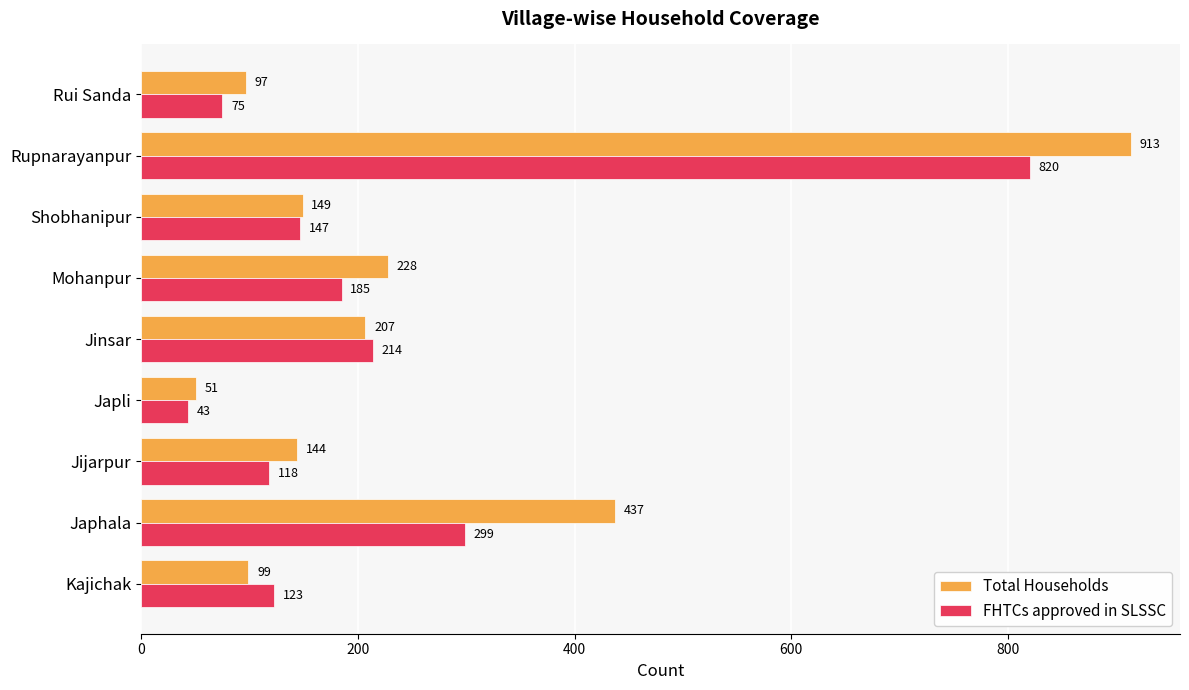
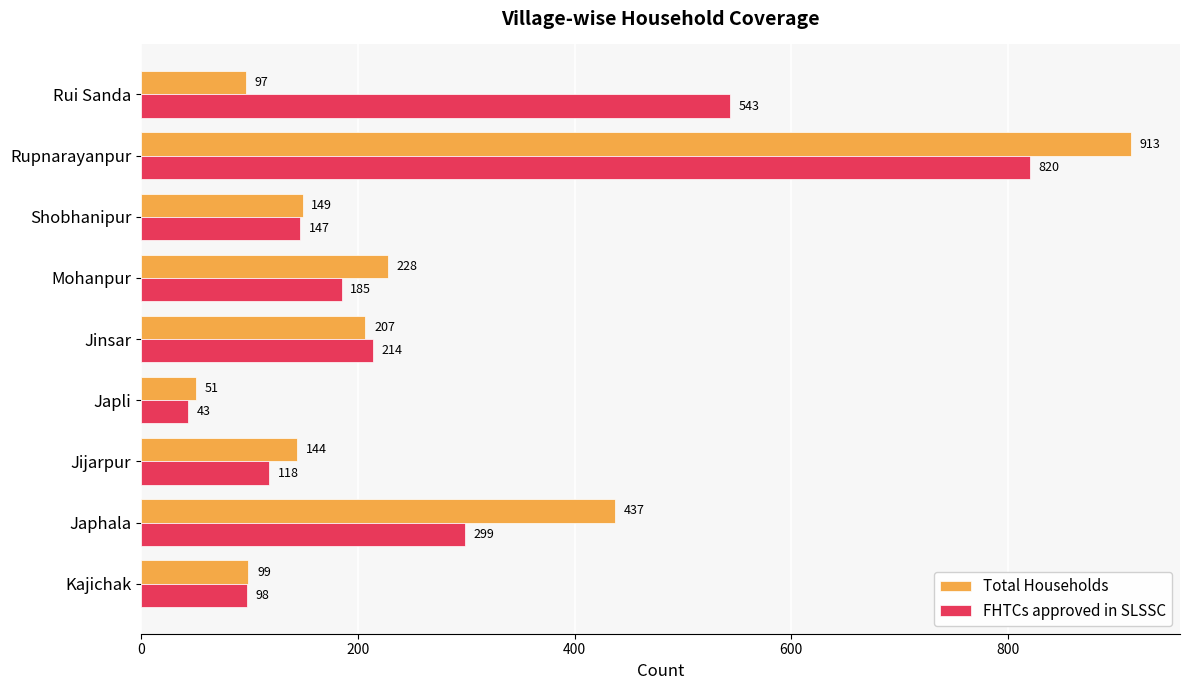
FHTCs approved in SLSSC, Rui Sanda: 75 -> 543
FHTCs approved in SLSSC, Kajichak: 123 -> 98
